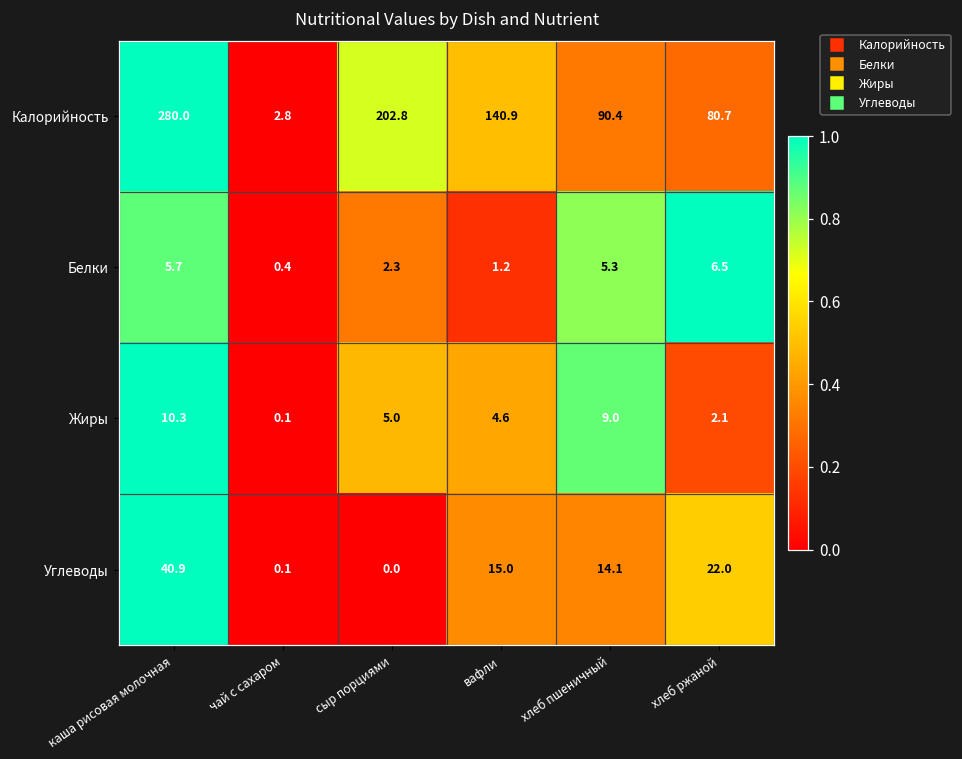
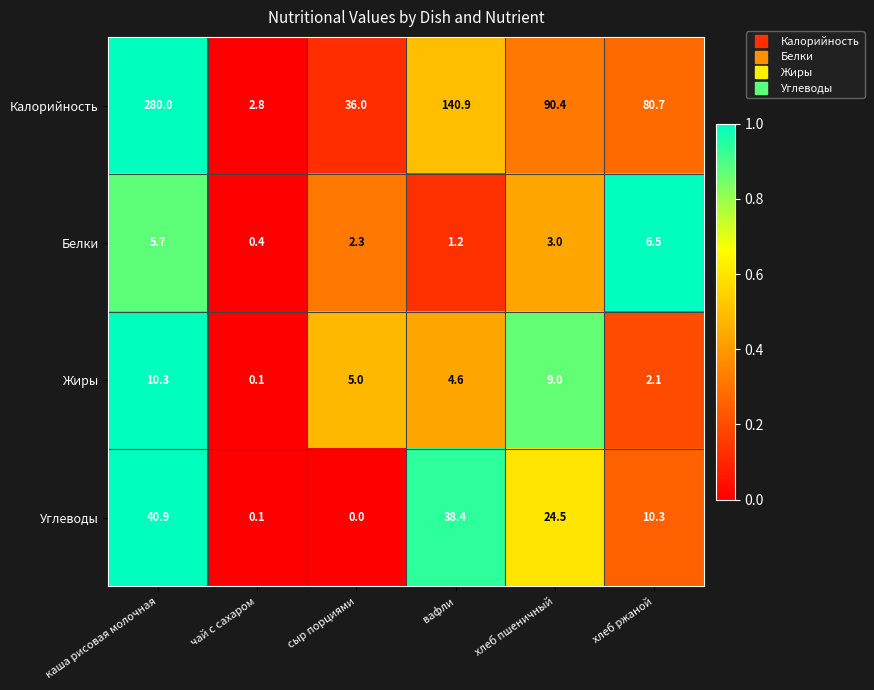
Калорийность, сыр порциями: 202.8 -> 36.0
Белки, хлеб пшеничный: 5.3 -> 3.0
Углеводы, вафли: 15.0 -> 38.4
Углеводы, хлеб пшеничный: 14.1 -> 24.5
Углеводы, хлеб ржаной: 22.0 -> 10.3
